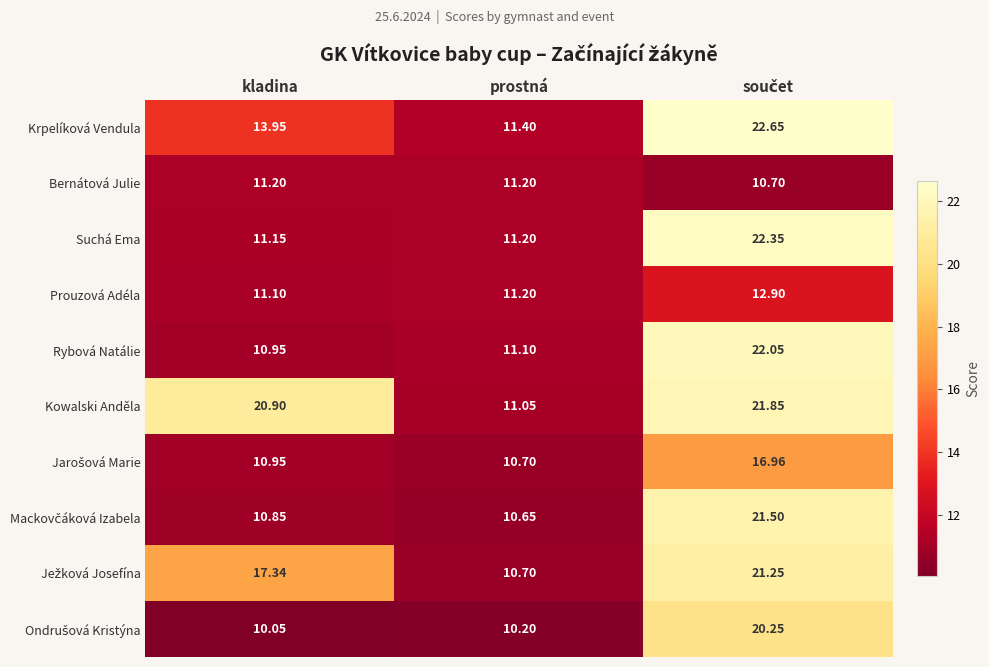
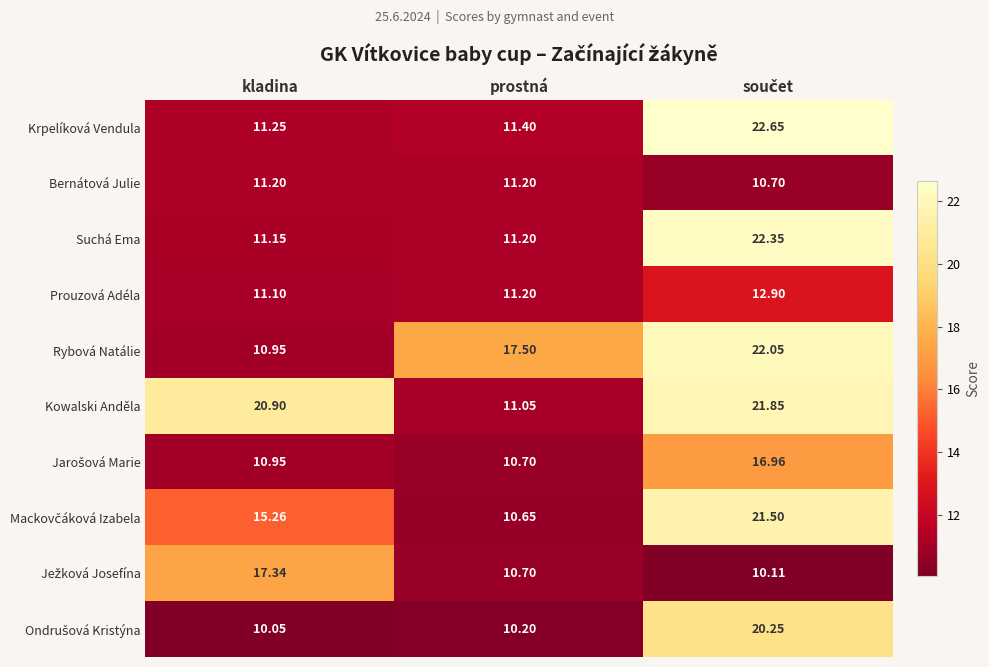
Krpelíková Vendula, kladina: 13.95 -> 11.25
Rybová Natálie, prostná: 11.10 -> 17.50
Mackovčáková Izabela, kladina: 10.85 -> 15.26
Ježková Josefína, součet: 21.25 -> 10.11
